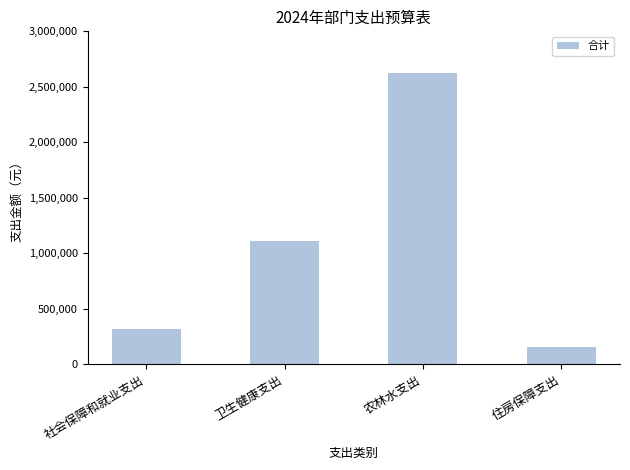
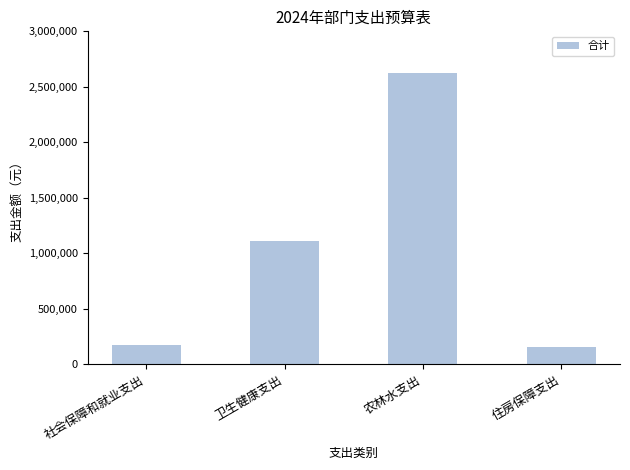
社会保障和就业支出: 320,000 -> 170,000
